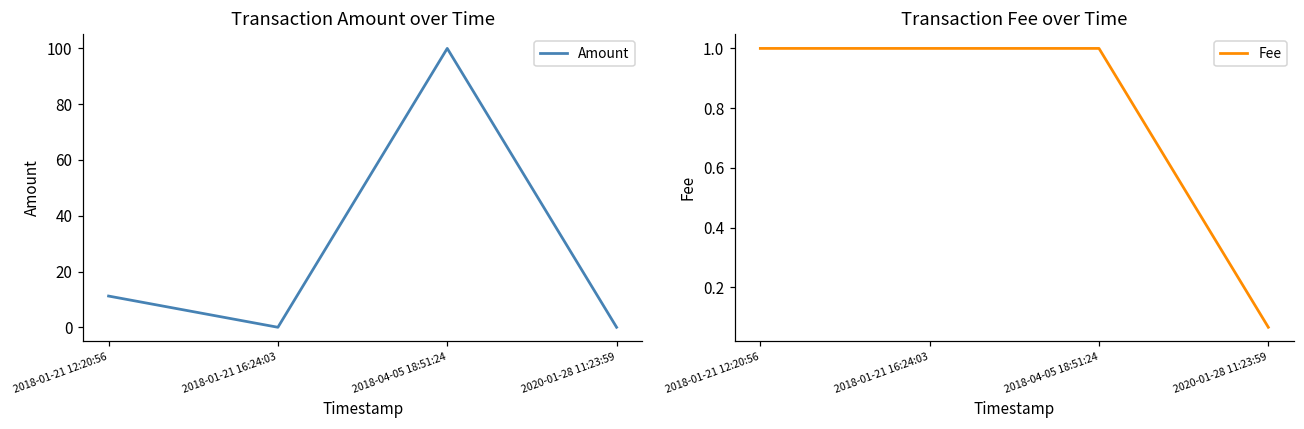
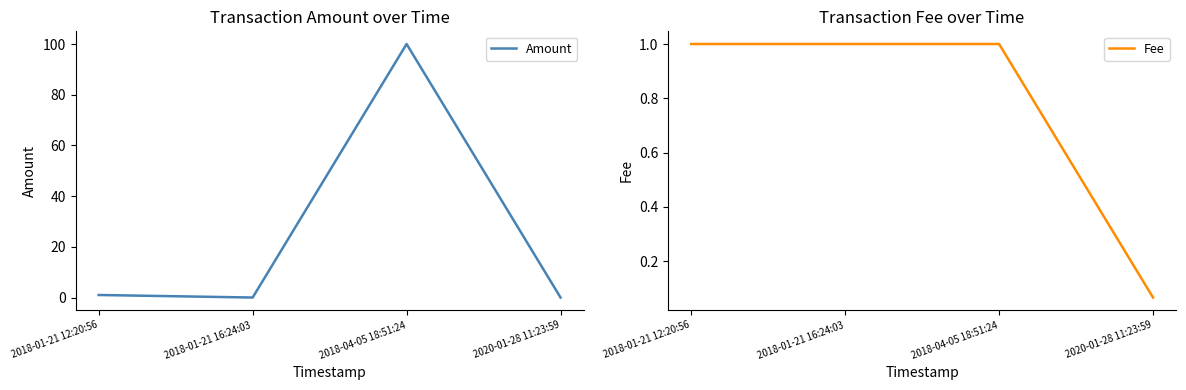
Transaction Amount over Time, 2018-01-21 12:20:56: 11 -> 1
